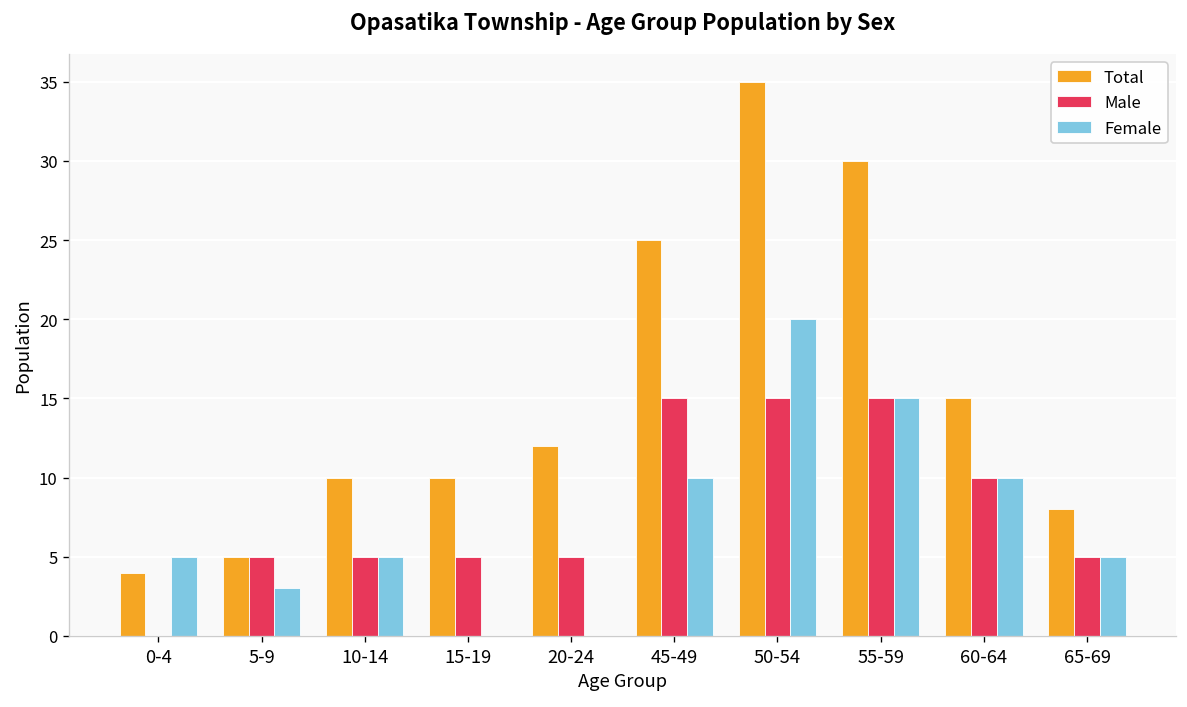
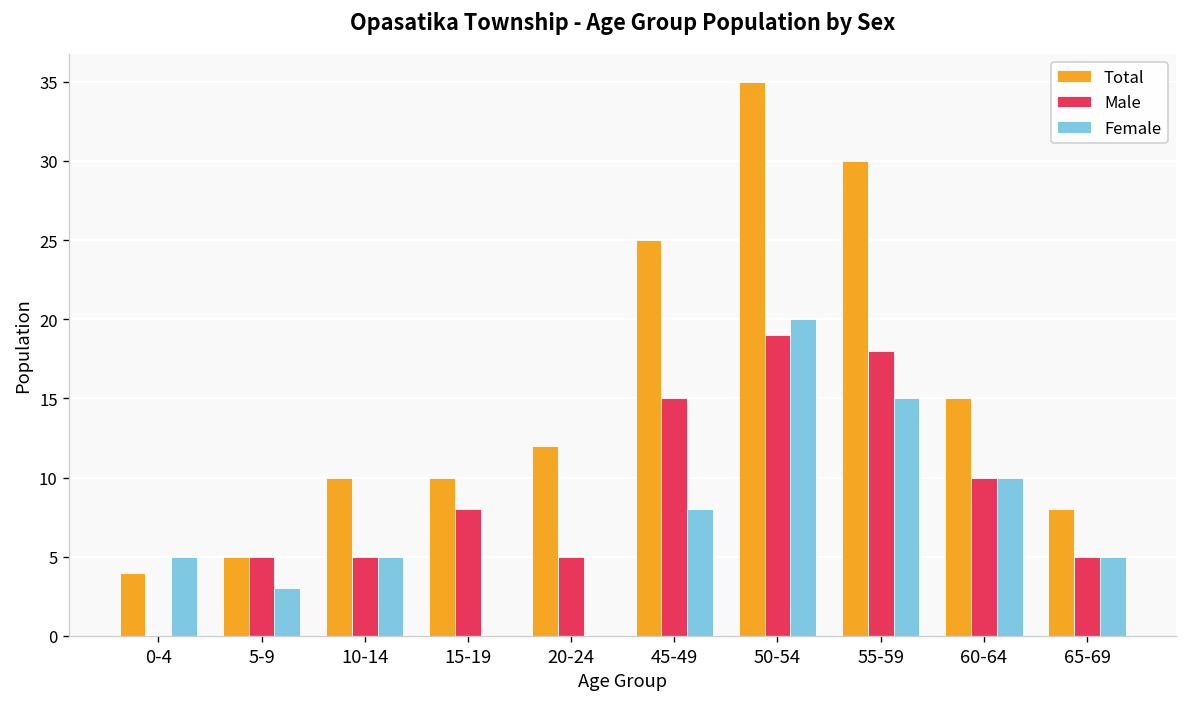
Male, 15-19: 5 -> 8
Female, 45-49: 10 -> 8
Male, 50-54: 15 -> 19
Male, 55-59: 15 -> 18
